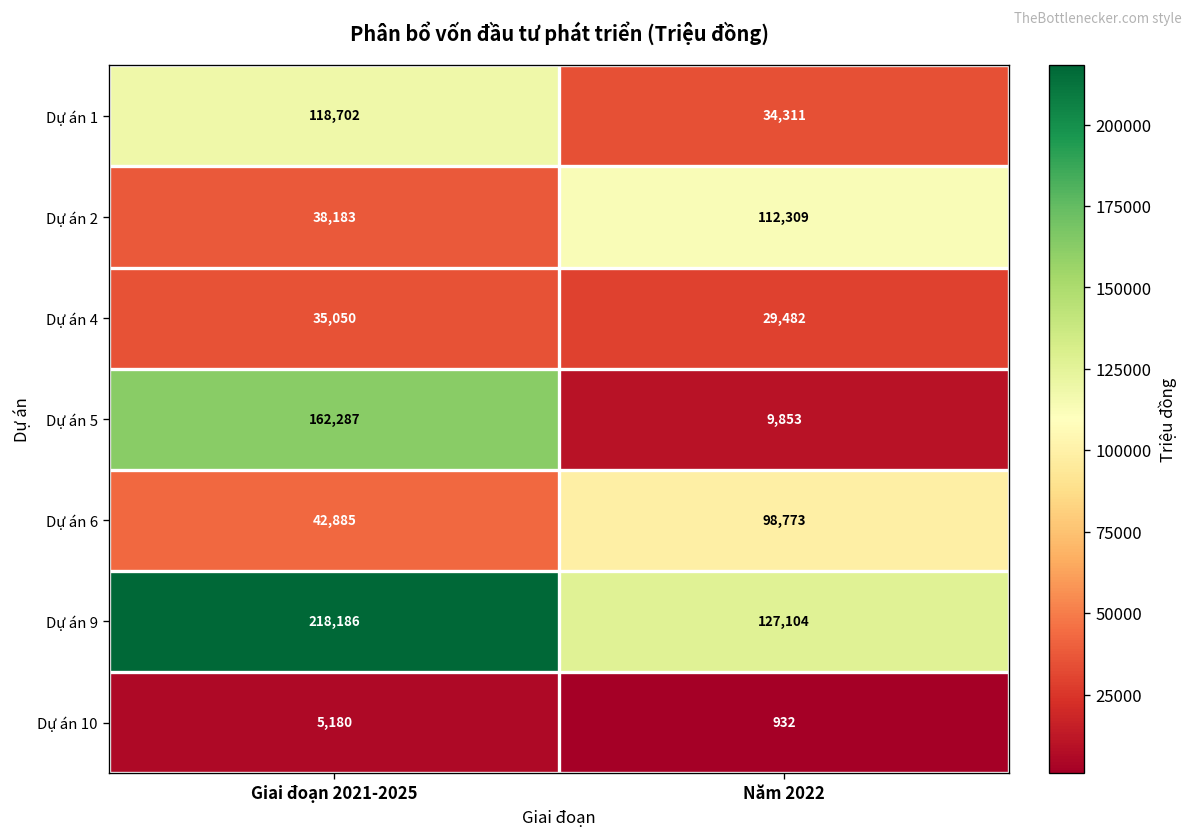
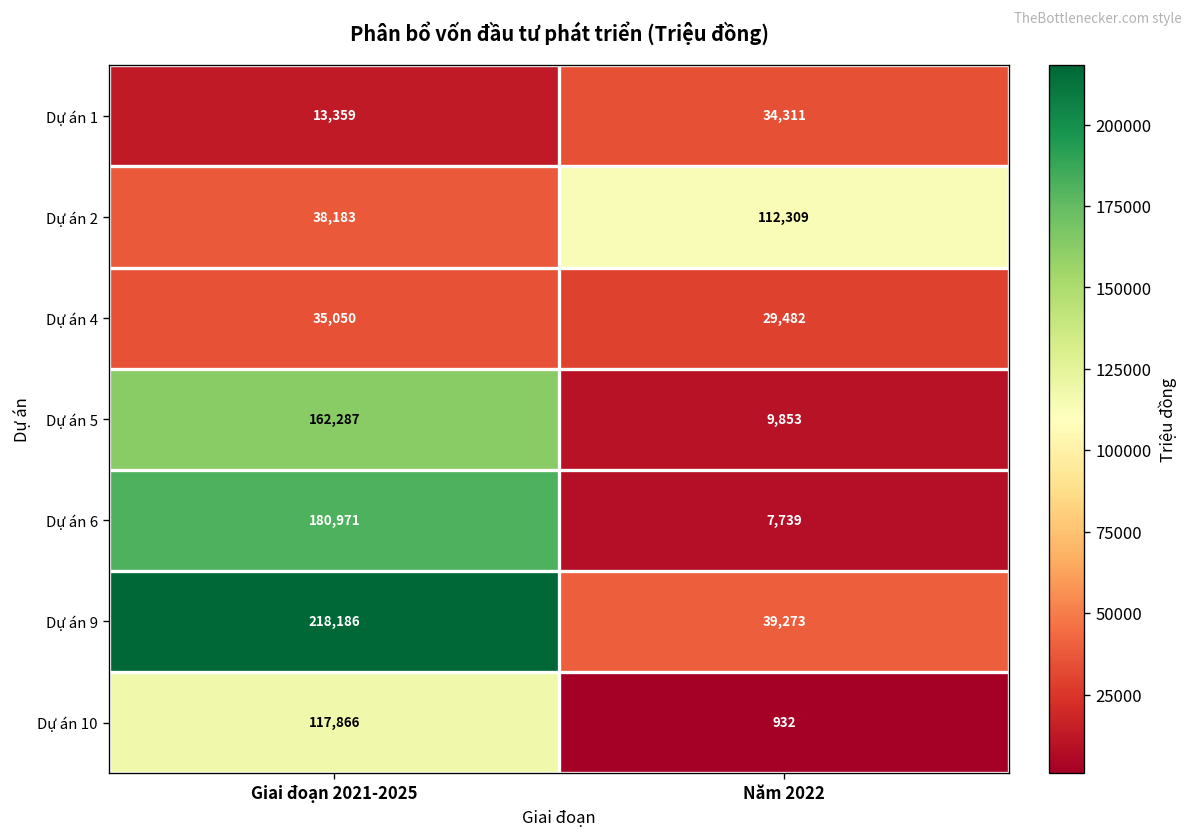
Dự án 1, Giai đoạn 2021-2025: 118,702 -> 13,359
Dự án 6, Giai đoạn 2021-2025: 42,885 -> 180,971
Dự án 6, Năm 2022: 98,773 -> 7,739
Dự án 9, Năm 2022: 127,104 -> 39,273
Dự án 10, Giai đoạn 2021-2025: 5,180 -> 117,866
